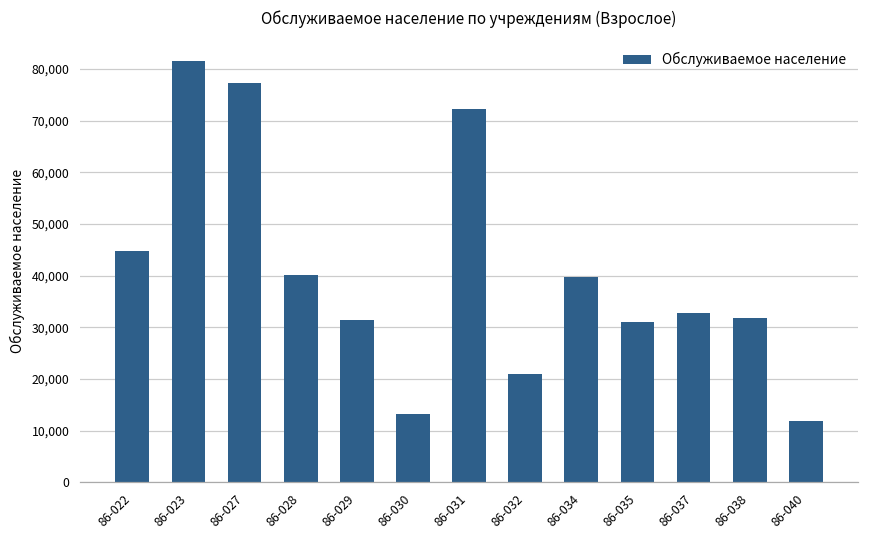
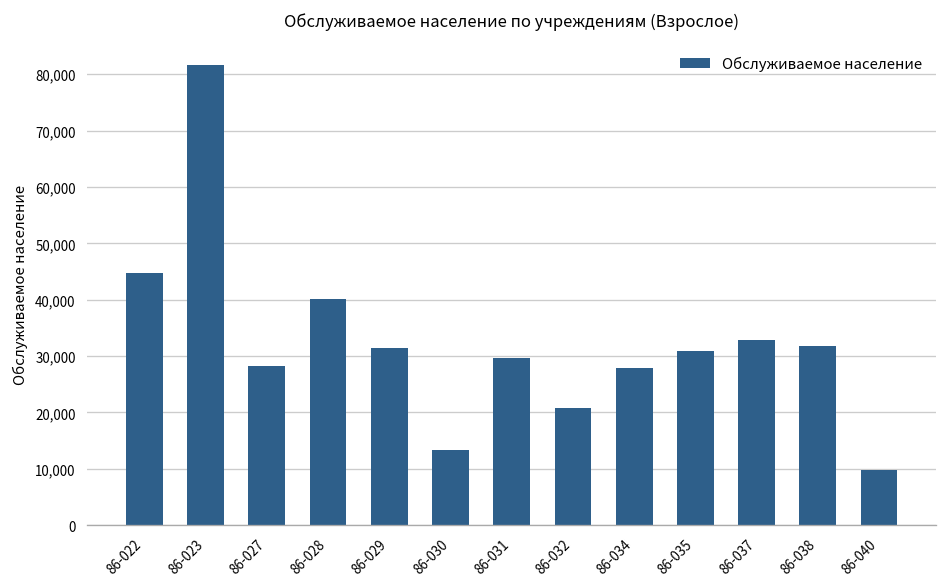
86-027: 77,000 -> 28,000
86-031: 72,000 -> 30,000
86-034: 40,000 -> 28,000
86-040: 12,000 -> 10,000
